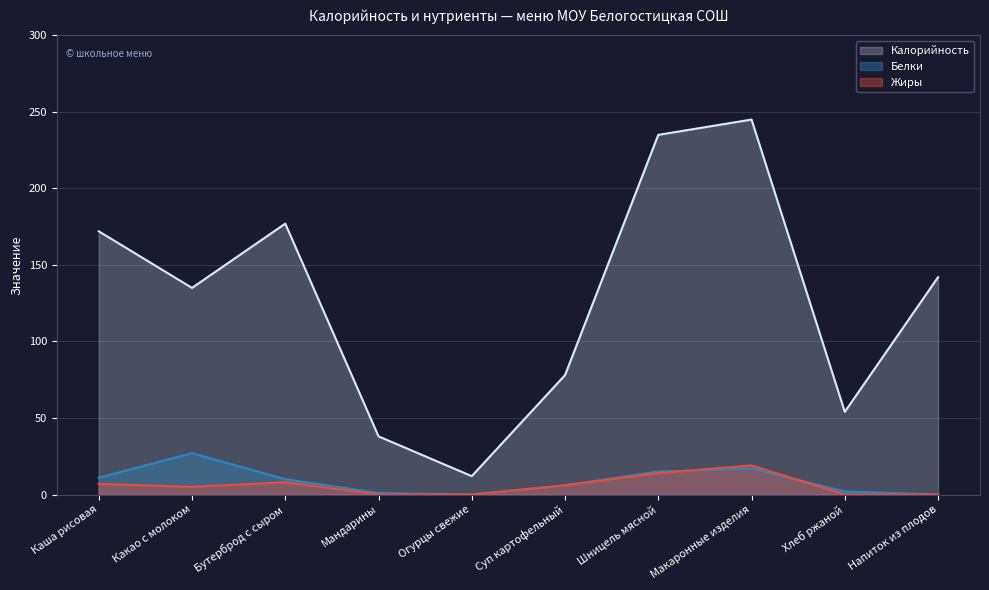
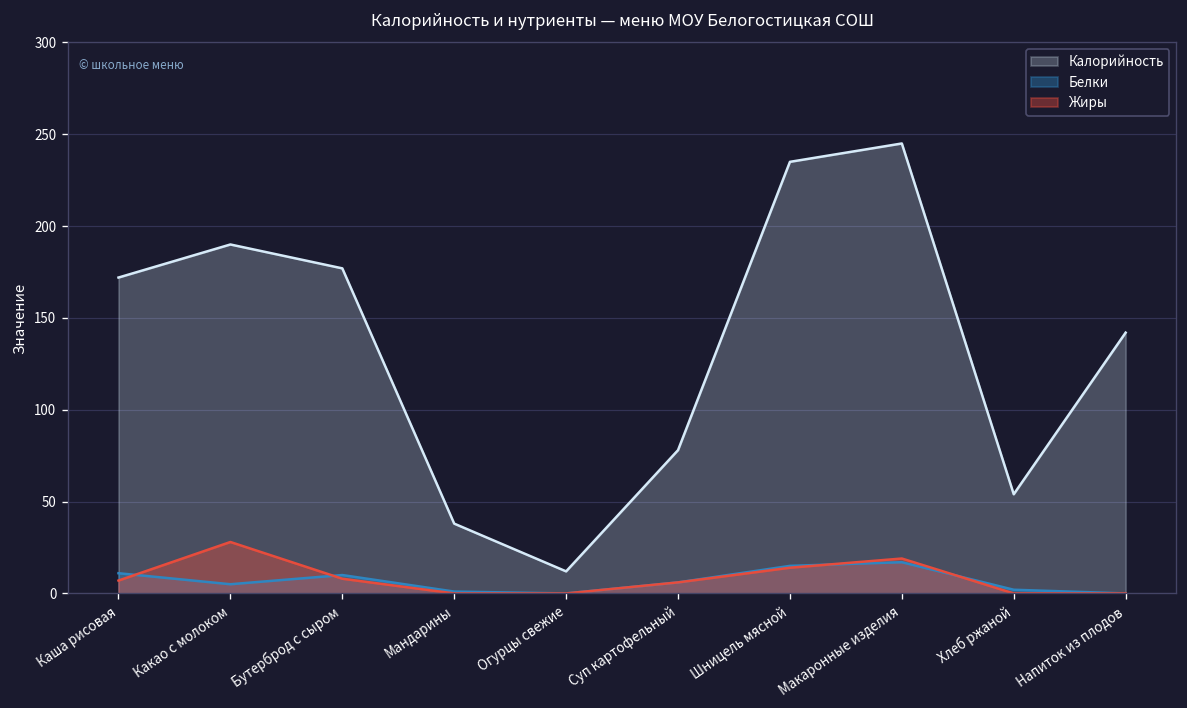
Калорийность, Какао с молоком: 135 -> 190
Белки, Какао с молоком: 27 -> 5
Жиры, Какао с молоком: 5 -> 28
